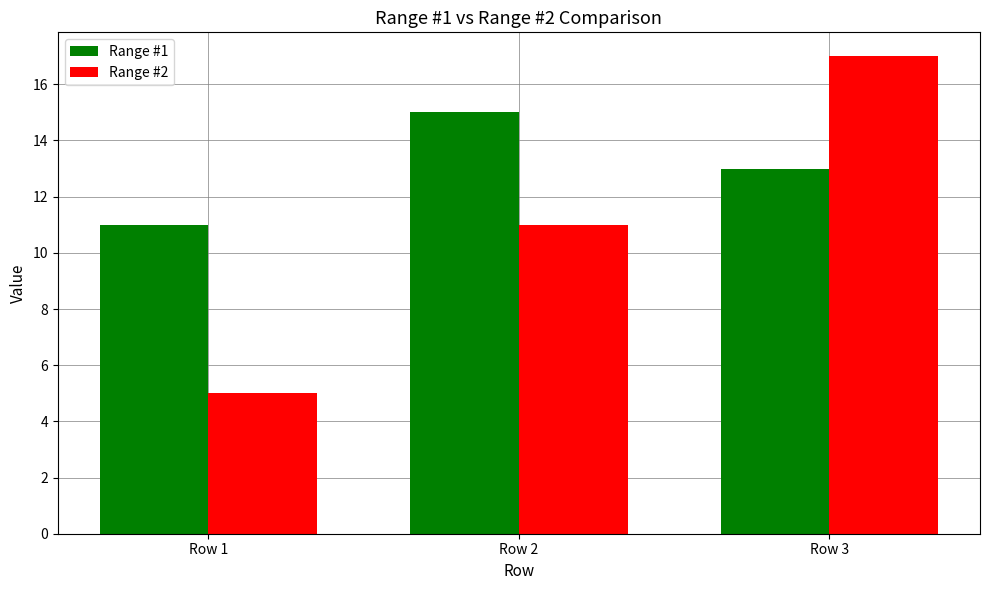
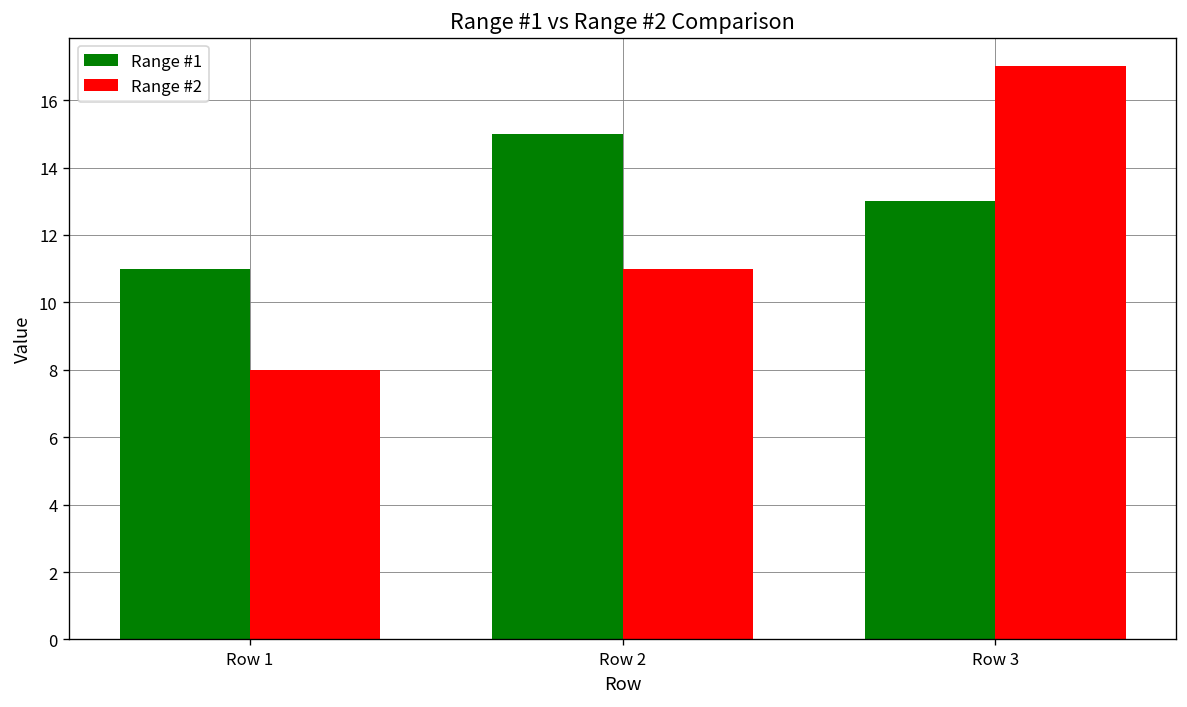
Range #2, Row 1: 5 -> 8
